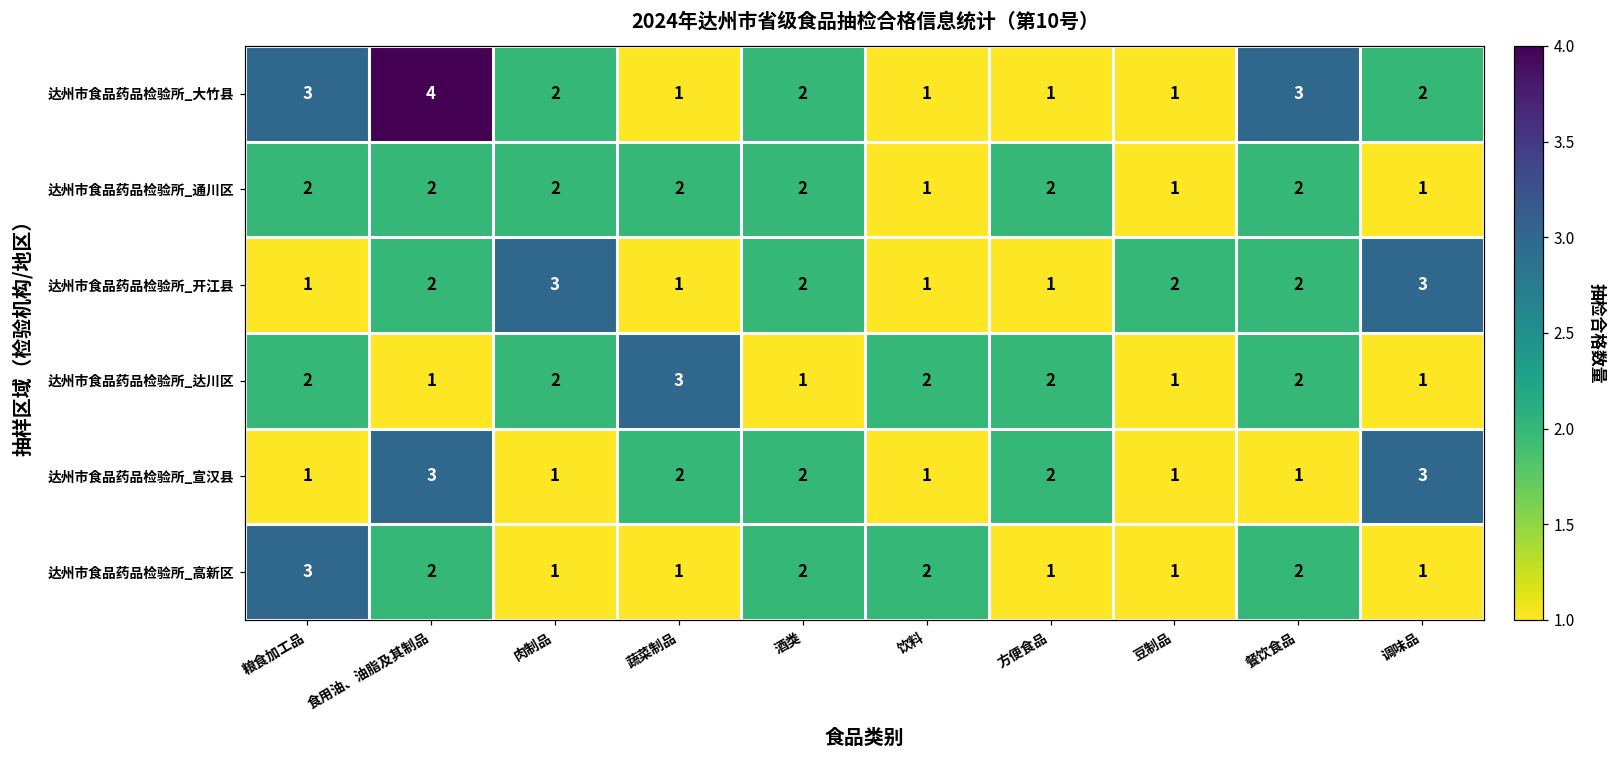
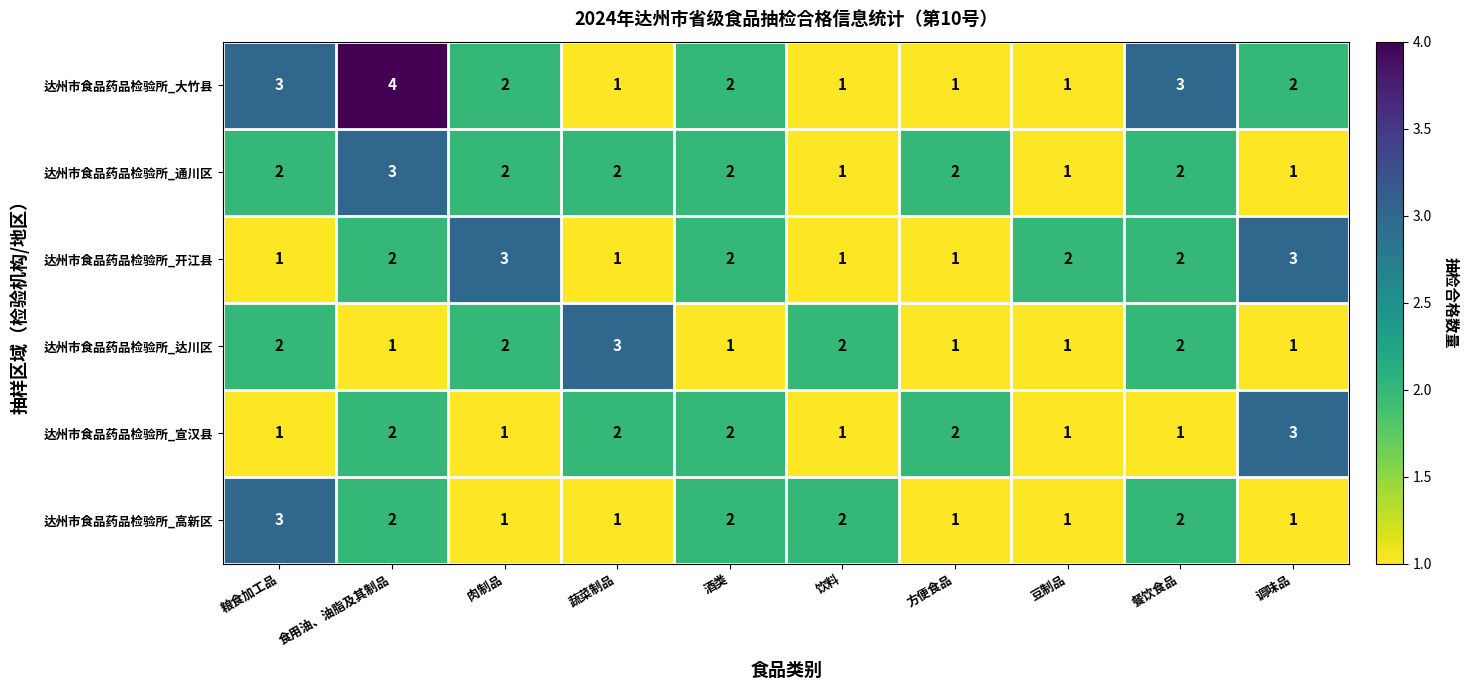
达州市食品药品检验所_通川区, 食用油、油脂及其制品: 2 -> 3
达州市食品药品检验所_达川区, 方便食品: 2 -> 1
达州市食品药品检验所_宣汉县, 食用油、油脂及其制品: 3 -> 2
